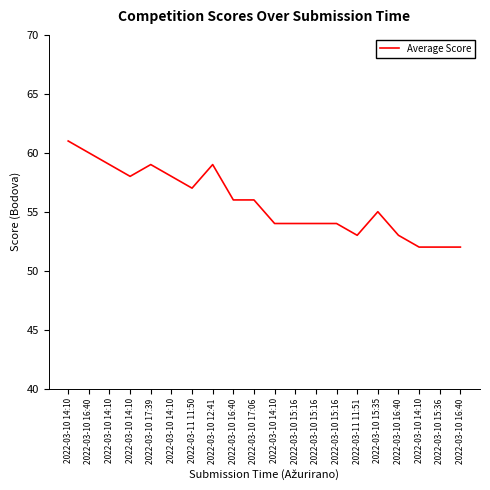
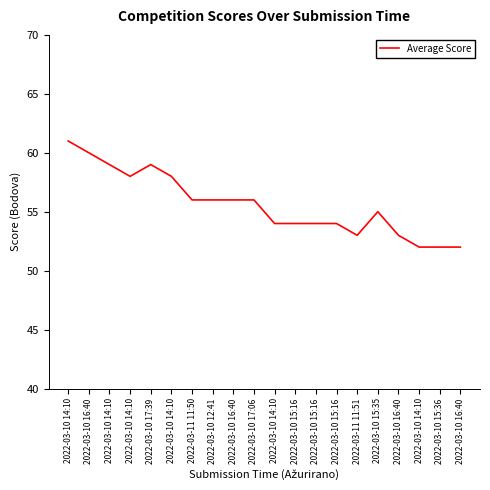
2022-03-11 11:50: 57 -> 56
2022-03-10 12:41: 59 -> 56
